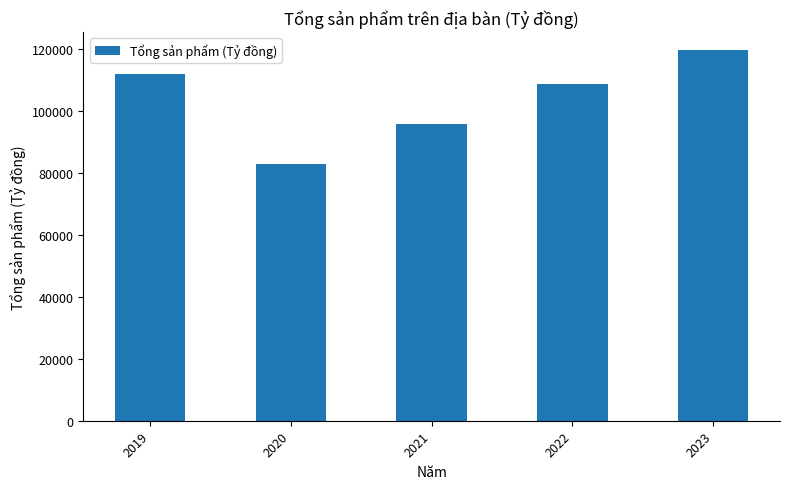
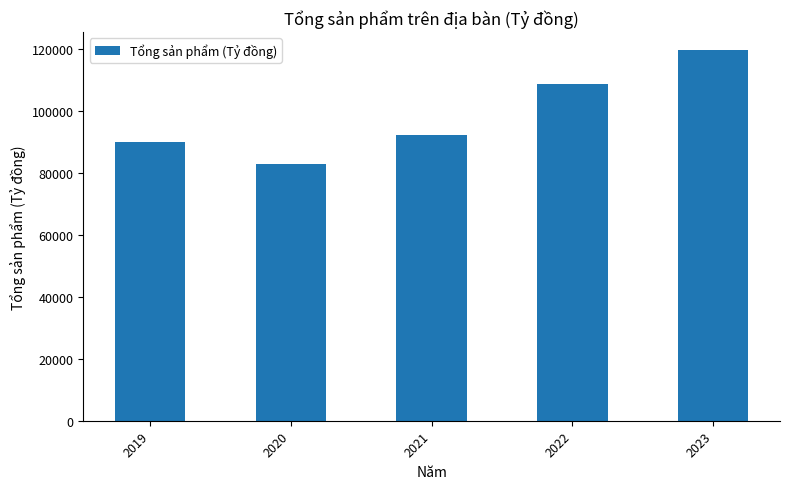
2019: 112000 -> 90000
2021: 96000 -> 92000
